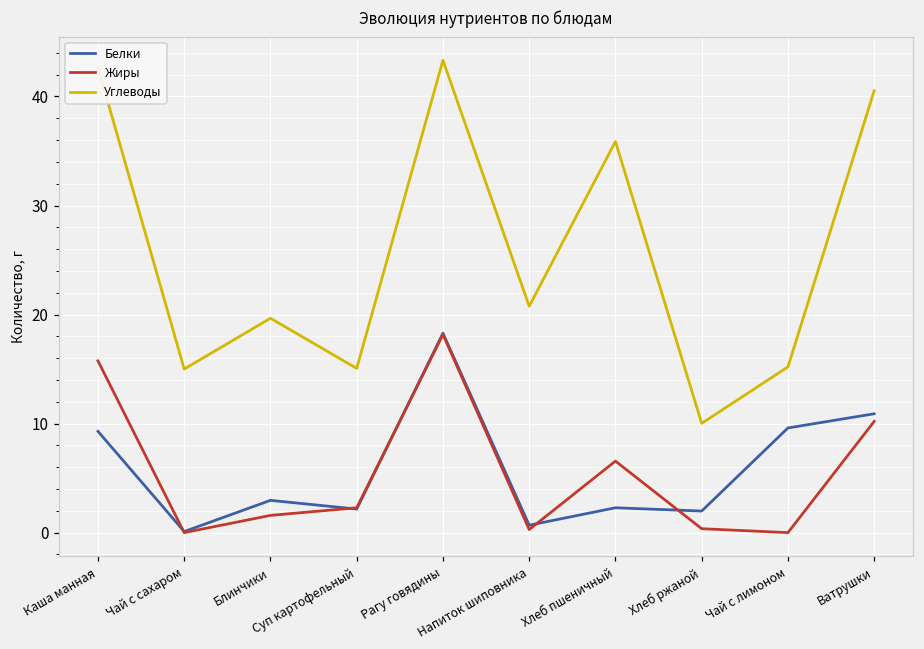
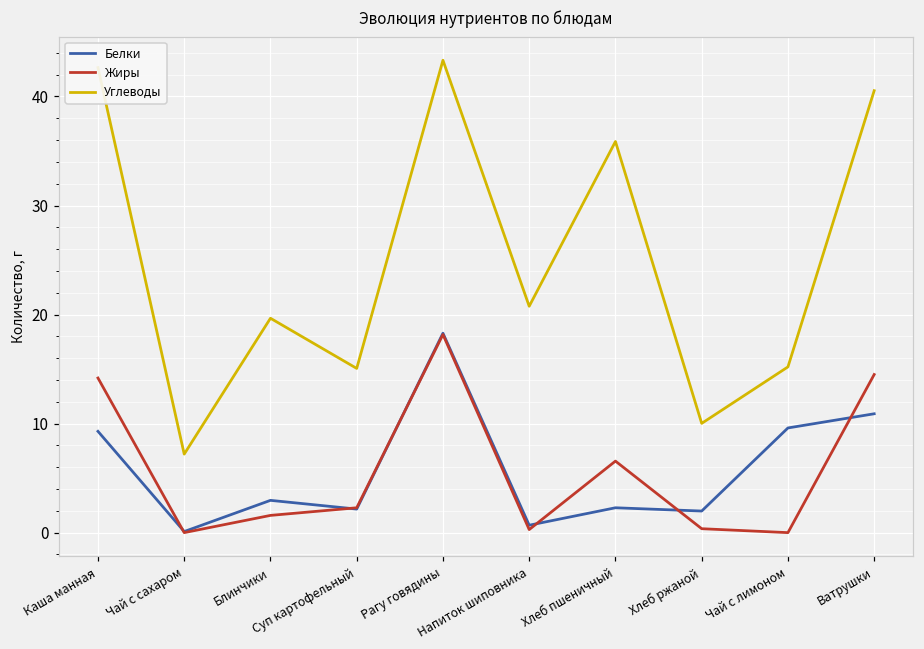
Жиры, Каша манная: 16 -> 14
Углеводы, Чай с сахаром: 15 -> 7
Жиры, Ватрушки: 10 -> 15
